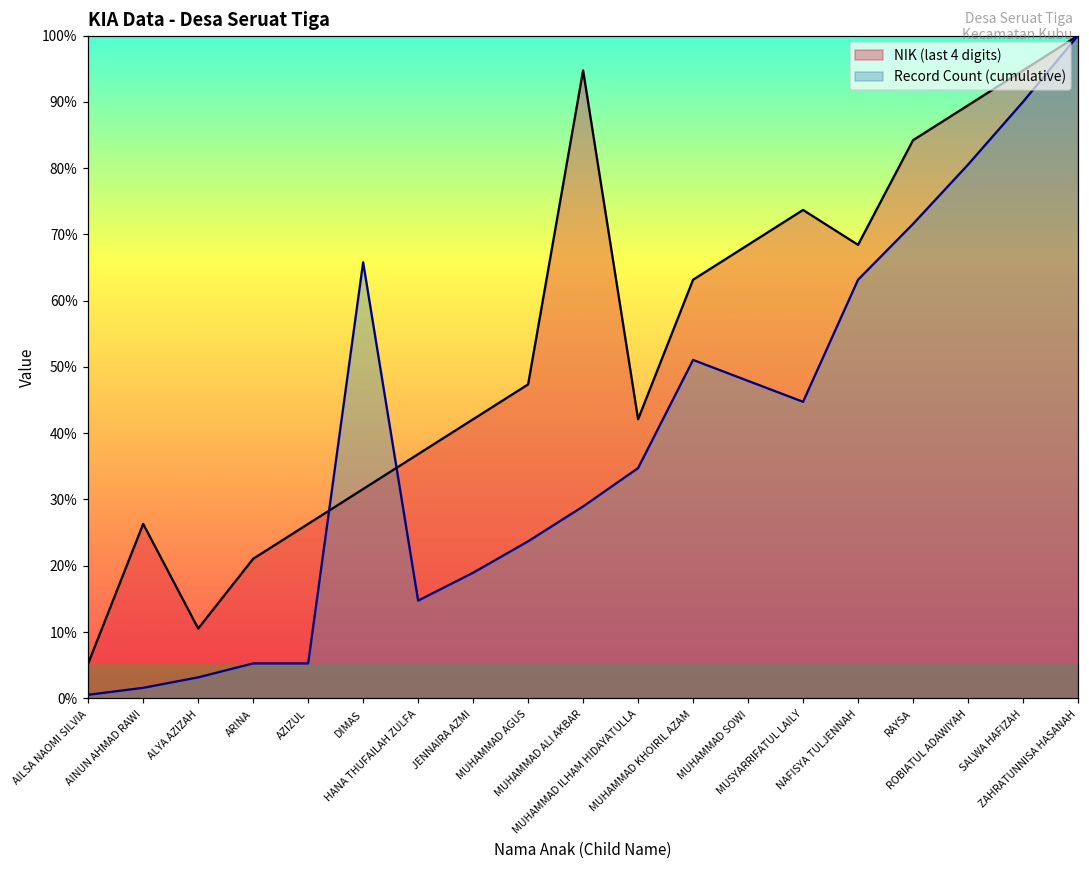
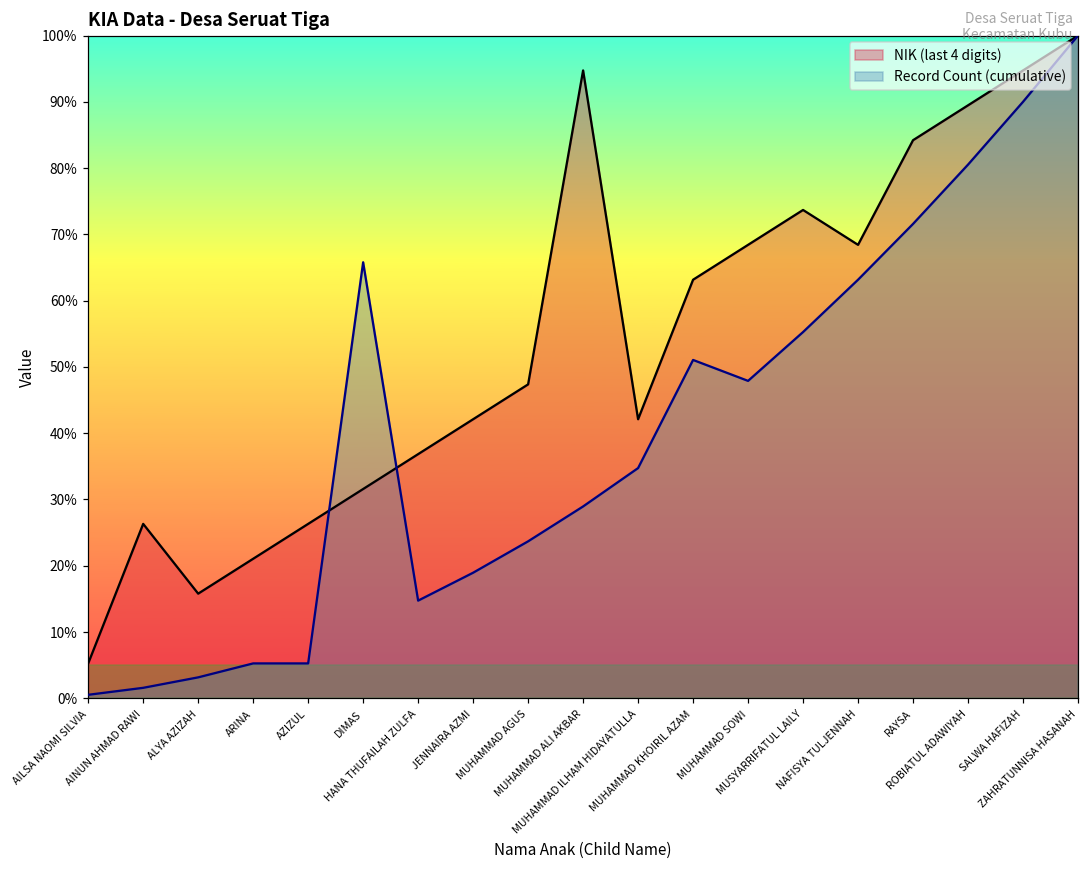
NIK (last 4 digits), ALYA AZIZAH: 11% -> 16%
Record Count (cumulative), MUSYARRIFATUL LAILY: 45% -> 55%
